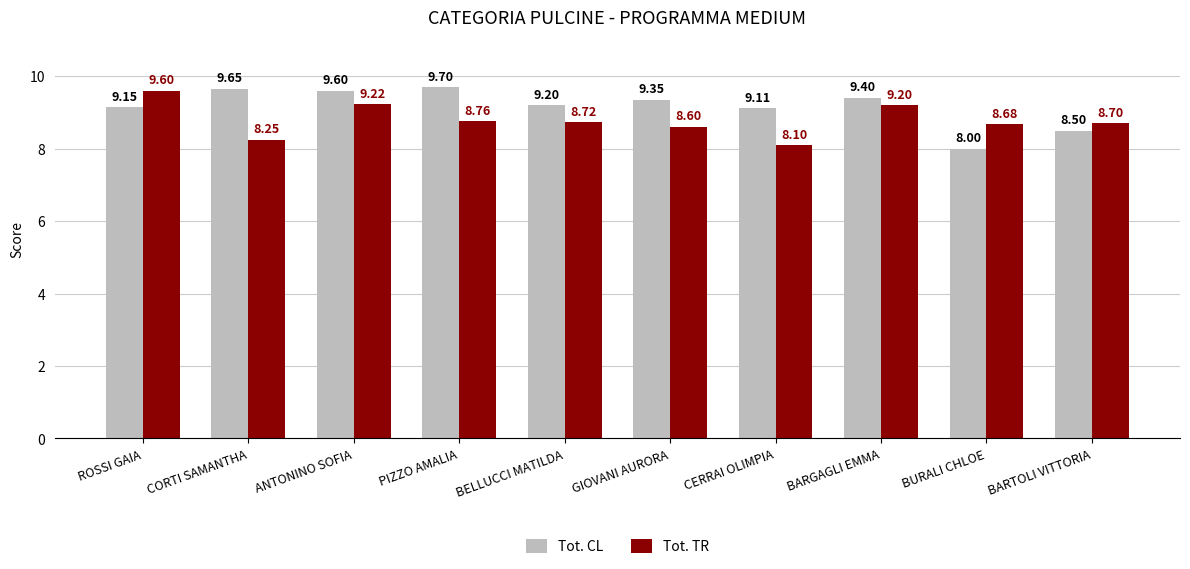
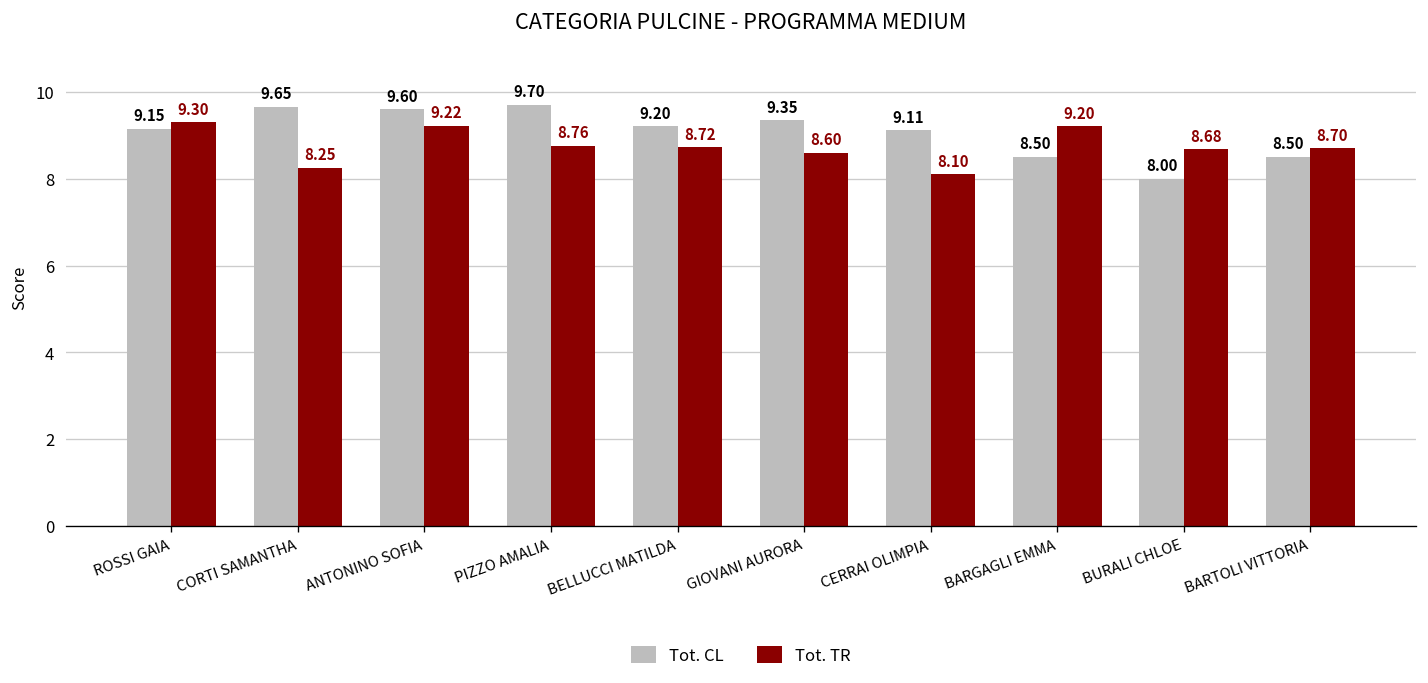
Tot. TR, ROSSI GAIA: 9.60 -> 9.30
Tot. CL, BARGAGLI EMMA: 9.40 -> 8.50
